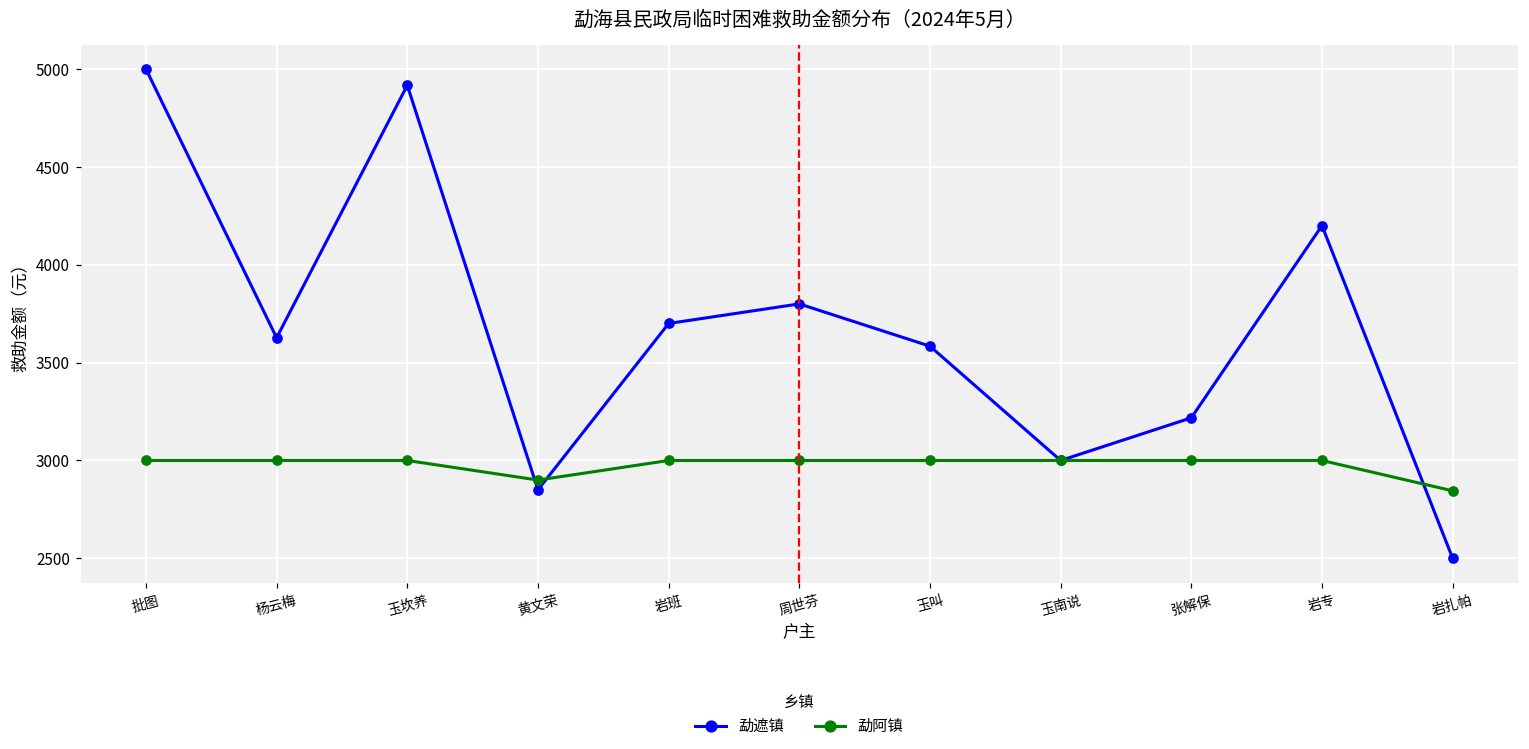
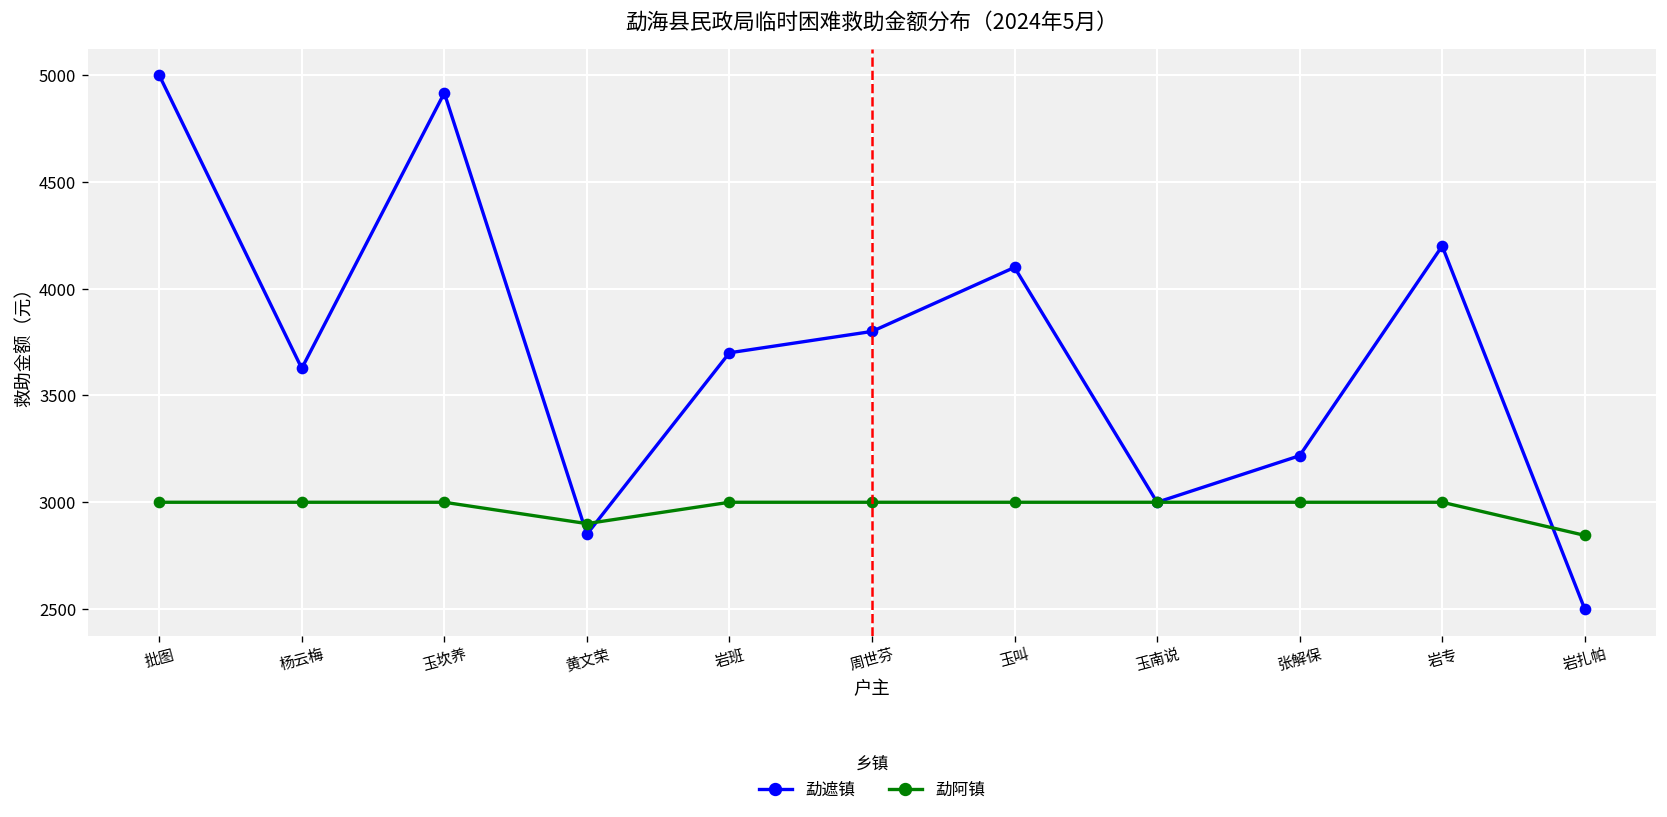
勐遮镇, 玉叫: 3580 -> 4100
